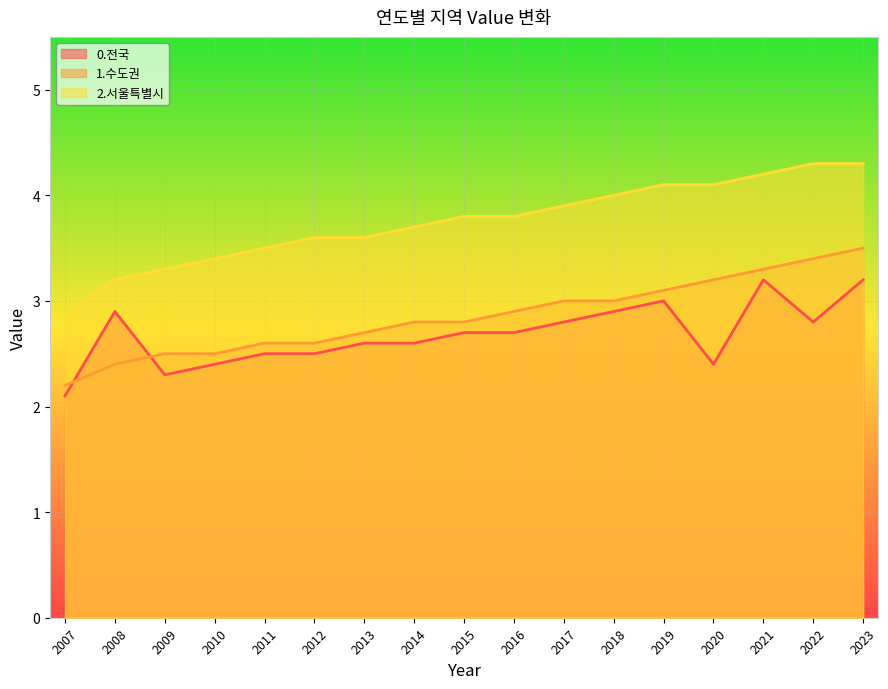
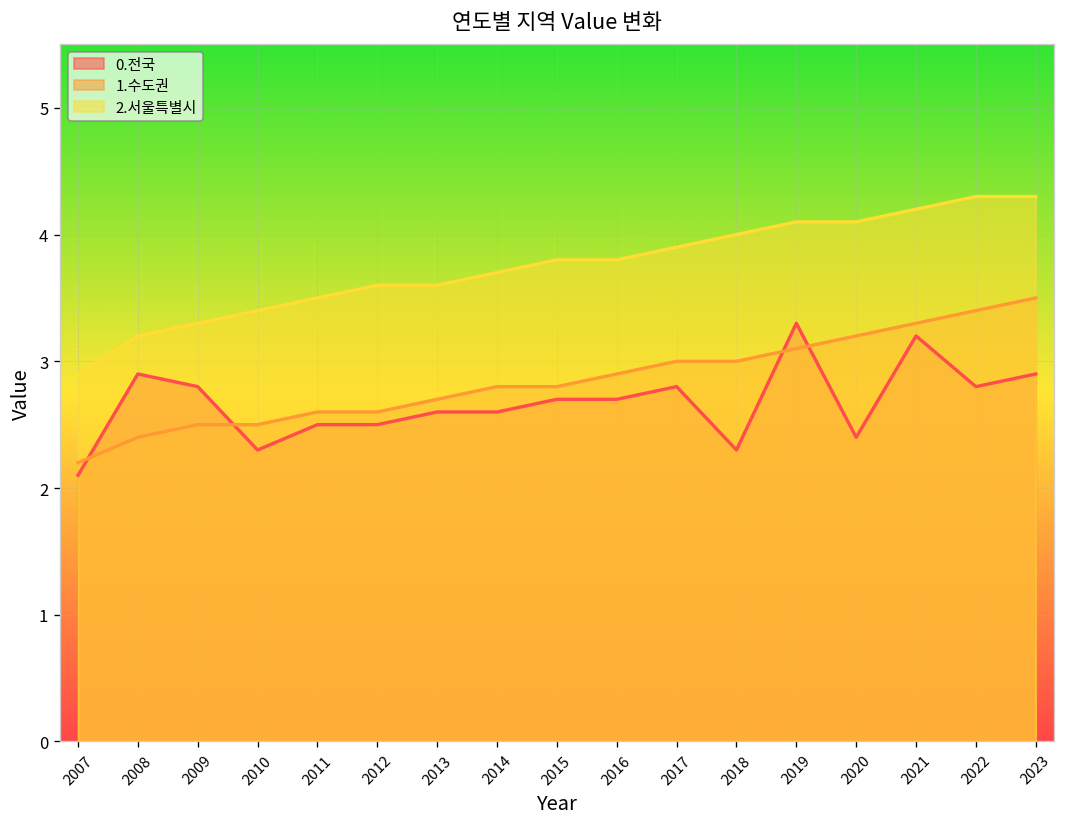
0.전국, 2009: 2.3 -> 2.8
0.전국, 2010: 2.4 -> 2.3
0.전국, 2018: 2.9 -> 2.3
0.전국, 2019: 3.0 -> 3.3
0.전국, 2023: 3.2 -> 2.9
